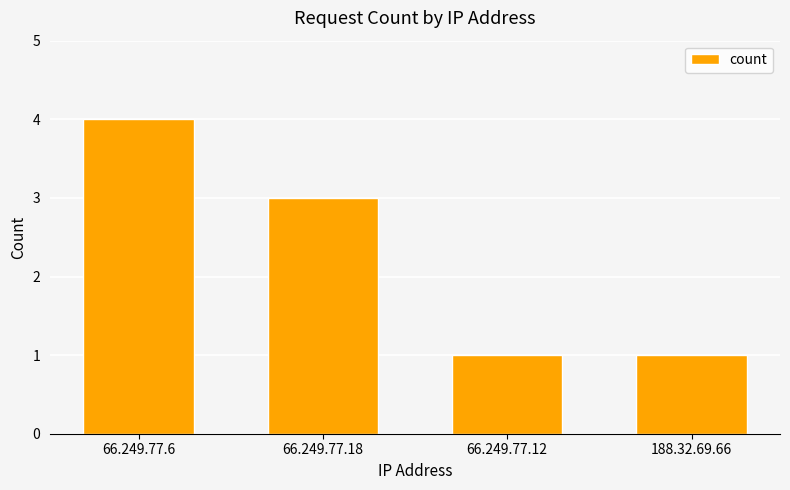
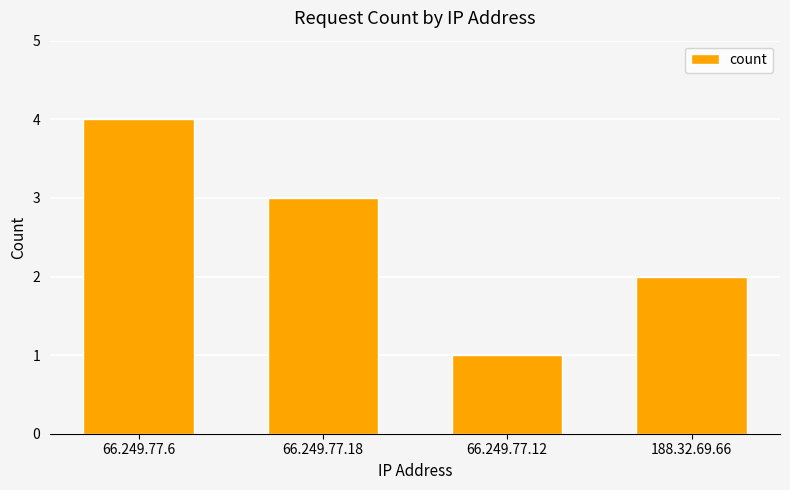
188.32.69.66: 1 -> 2
